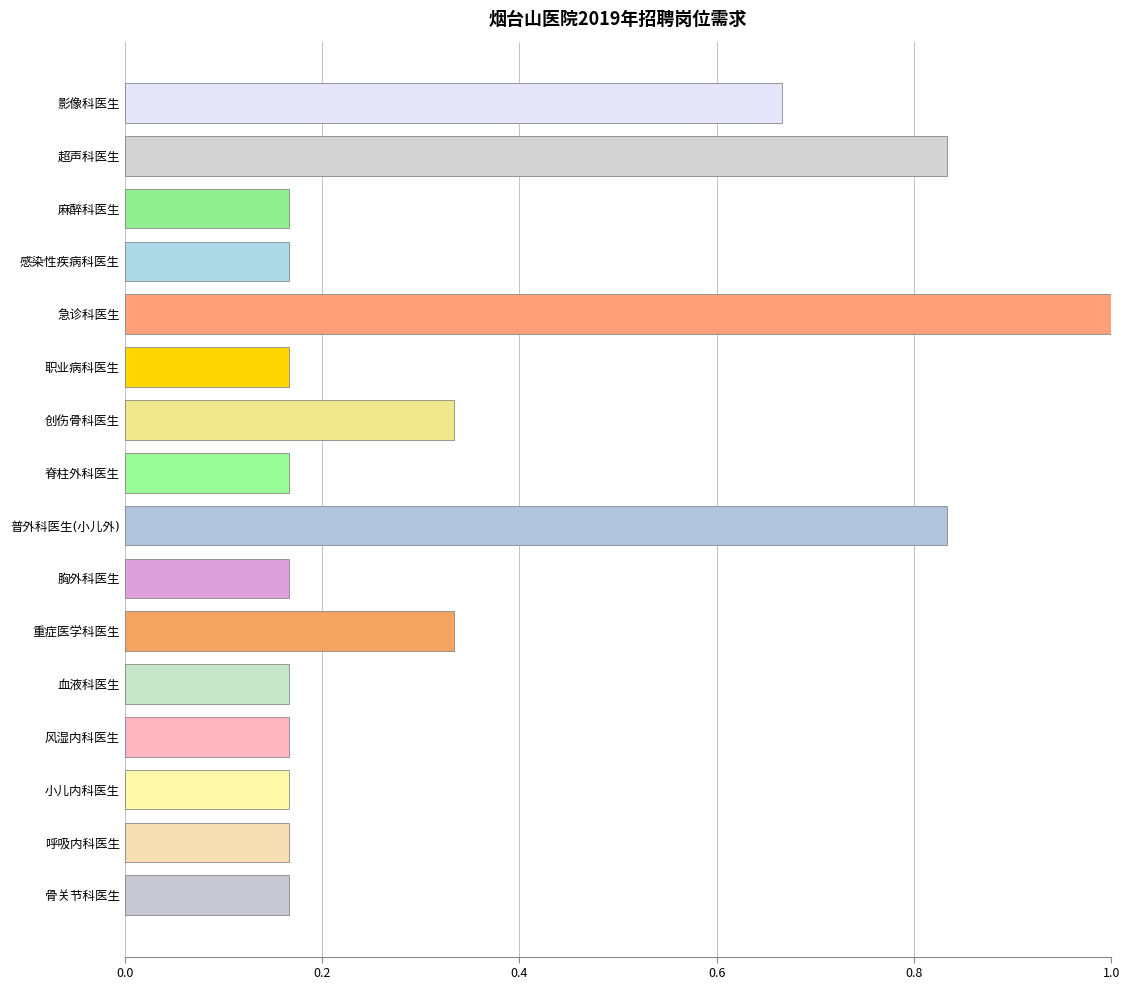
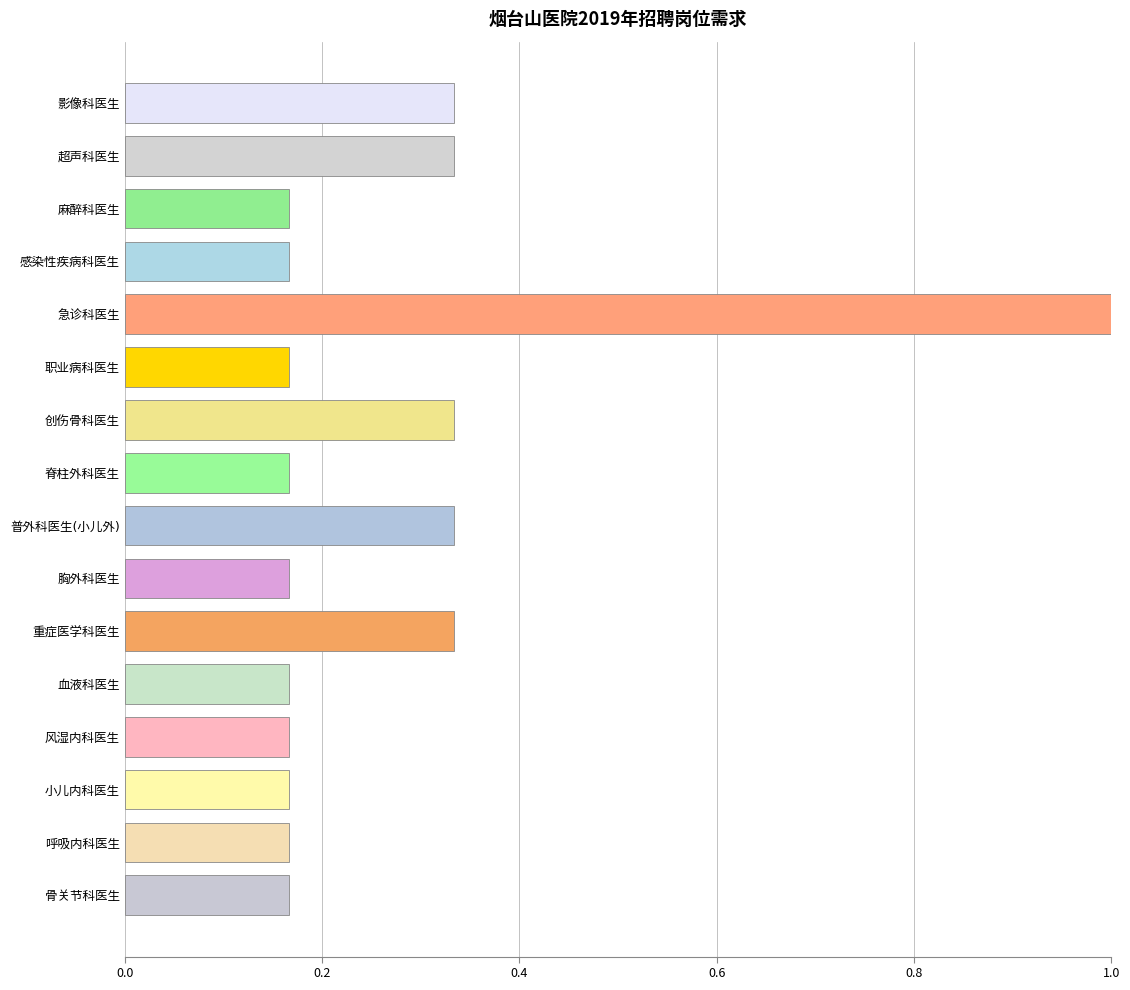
影像科医生: 0.67 -> 0.33
超声科医生: 0.83 -> 0.33
普外科医生(小儿外): 0.83 -> 0.33
